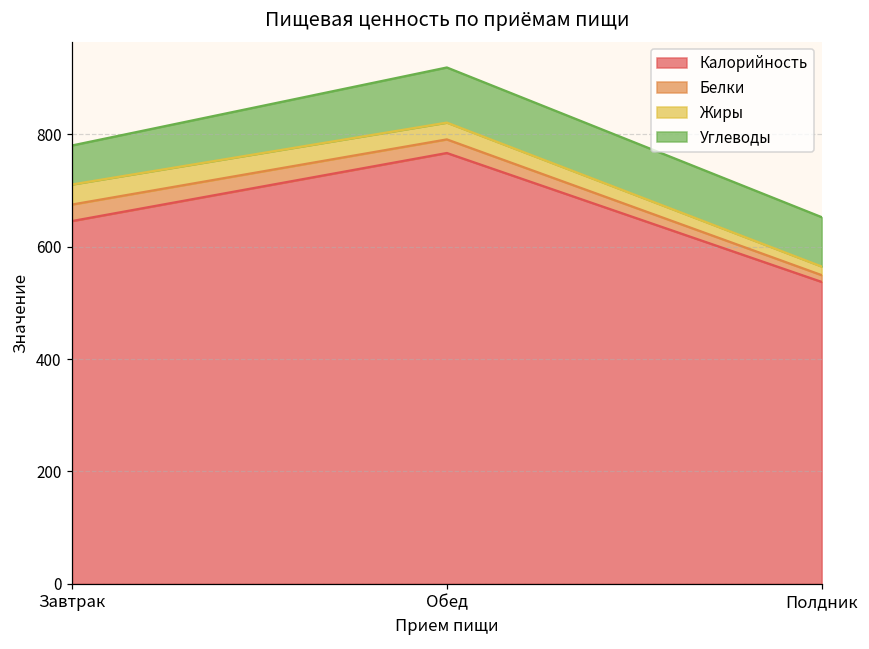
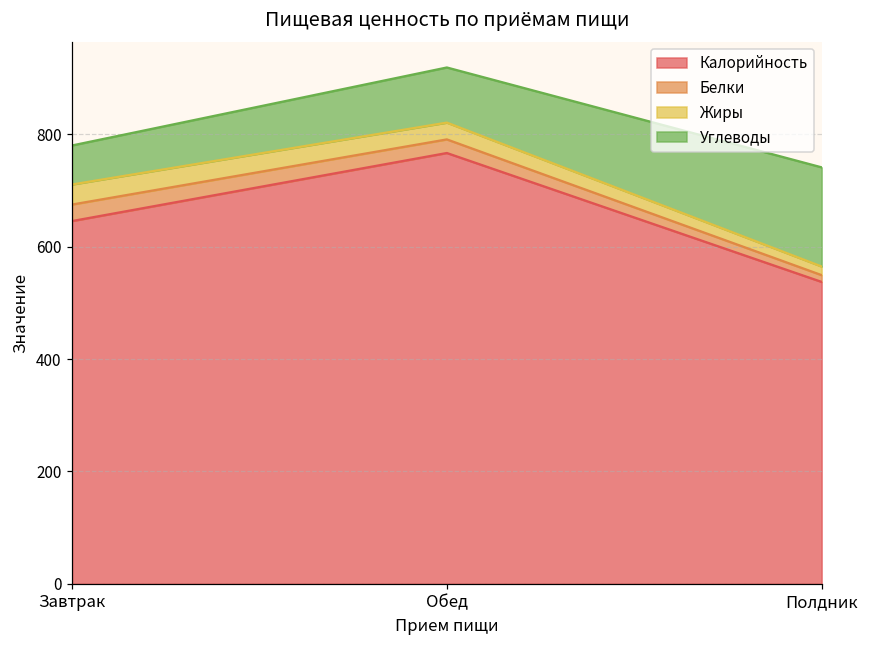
Углеводы, Полдник: 90 -> 180
